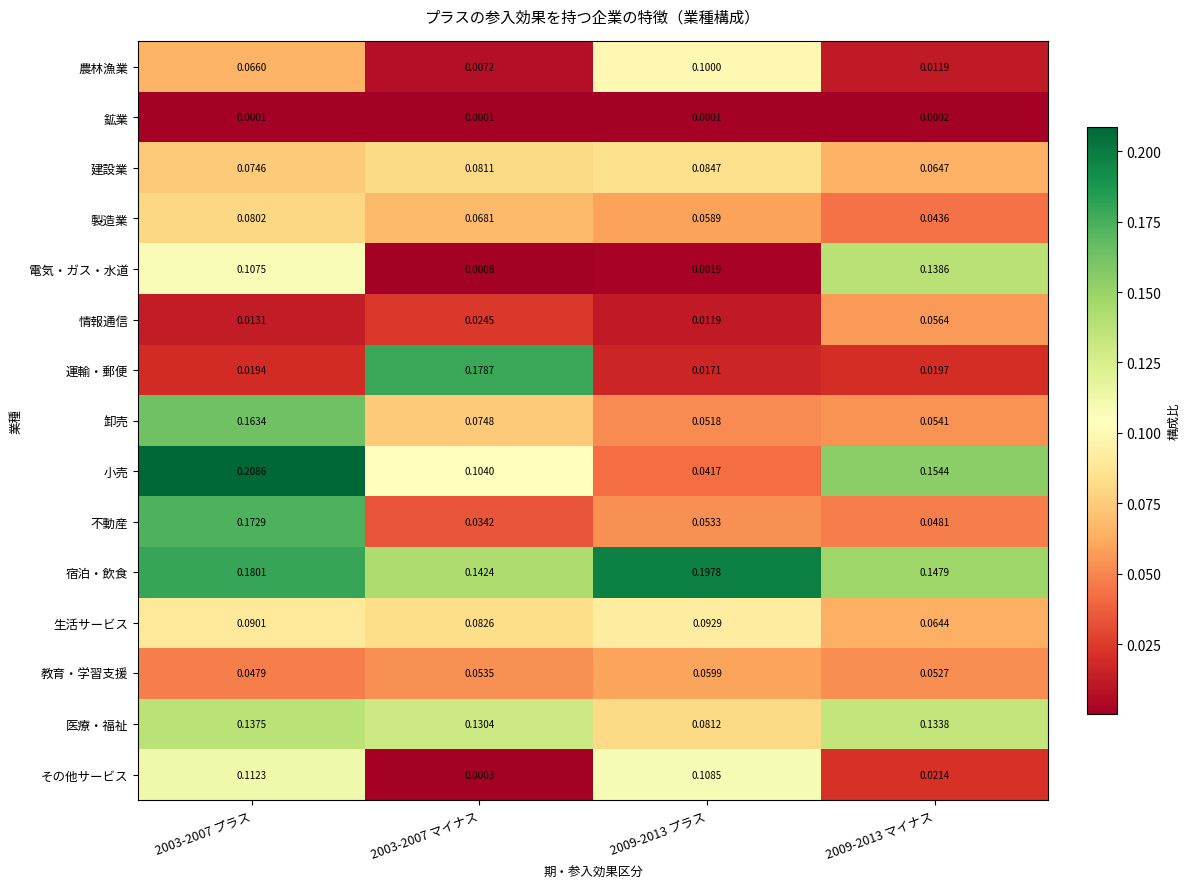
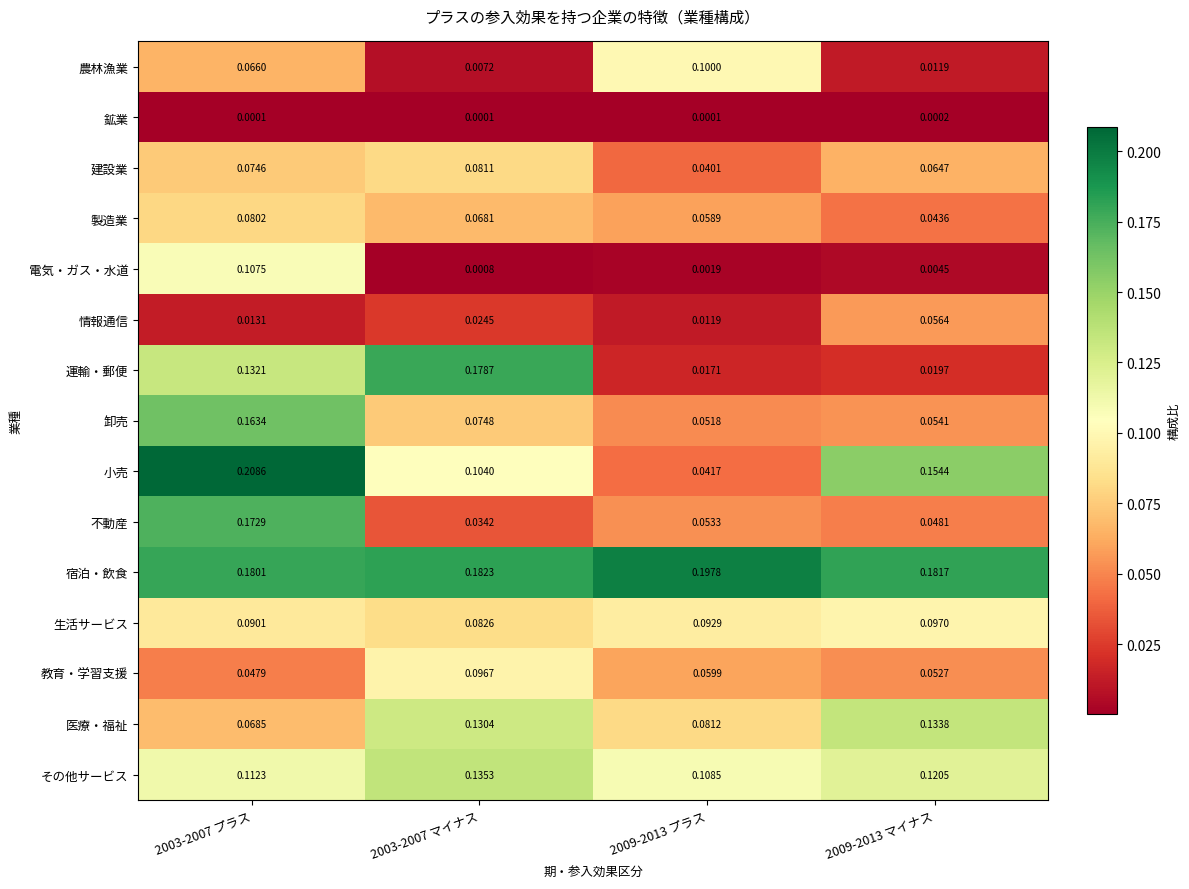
建設業, 2009-2013 プラス: 0.0847 -> 0.0401
電気・ガス・水道, 2009-2013 マイナス: 0.1386 -> 0.0045
運輸・郵便, 2003-2007 プラス: 0.0194 -> 0.1321
宿泊・飲食, 2003-2007 マイナス: 0.1424 -> 0.1823
宿泊・飲食, 2009-2013 マイナス: 0.1479 -> 0.1817
生活サービス, 2009-2013 マイナス: 0.0644 -> 0.0970
教育・学習支援, 2003-2007 マイナス: 0.0535 -> 0.0967
医療・福祉, 2003-2007 プラス: 0.1375 -> 0.0685
その他サービス, 2003-2007 マイナス: 0.0003 -> 0.1353
その他サービス, 2009-2013 マイナス: 0.0214 -> 0.1205
